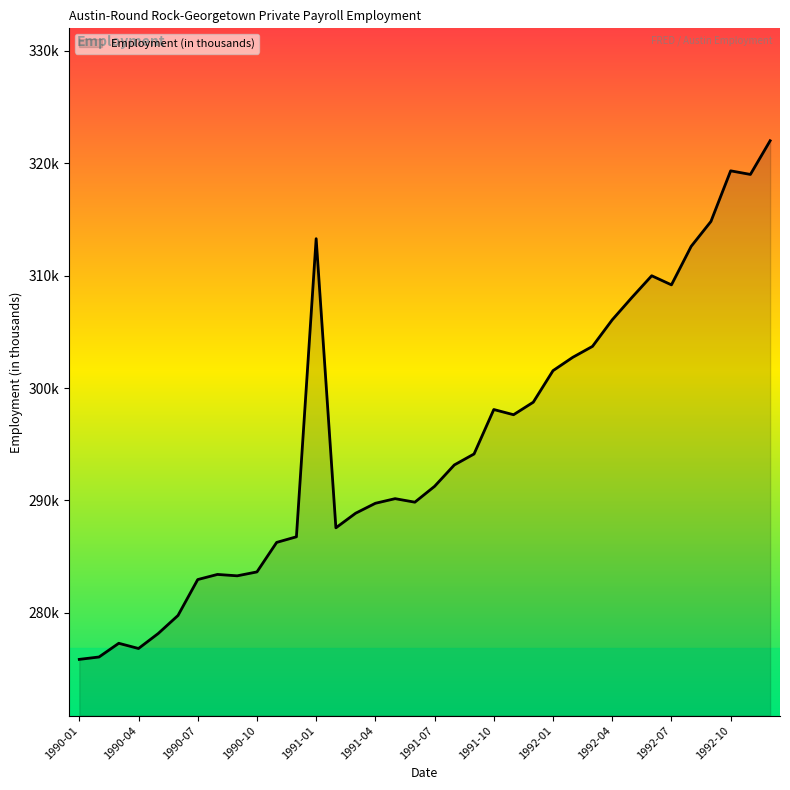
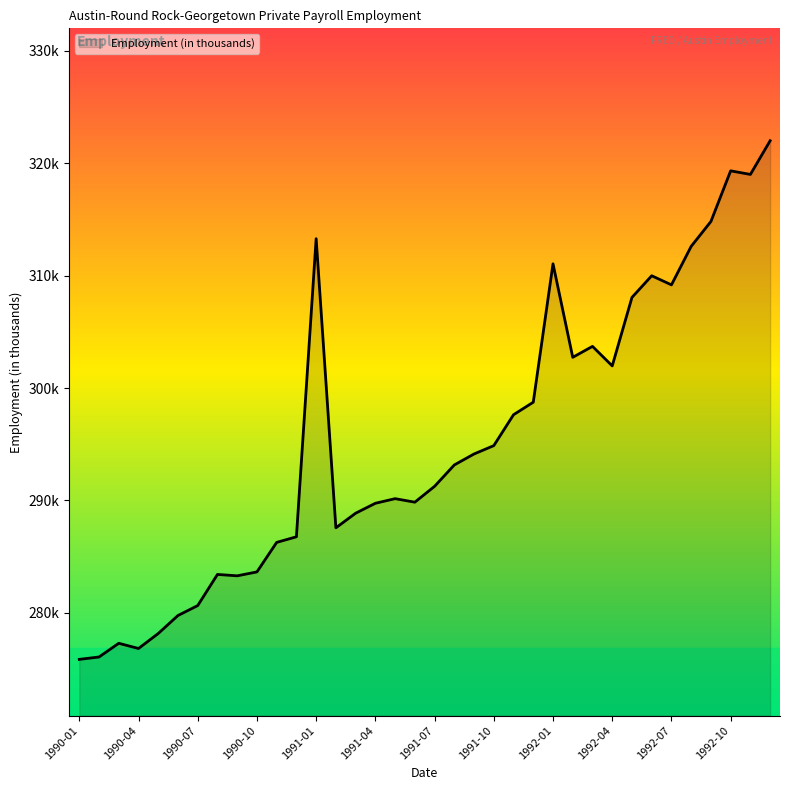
1990-07: 283000 -> 280600
1991-10: 298100 -> 294900
1992-01: 301500 -> 311100
1992-04: 306100 -> 302000
